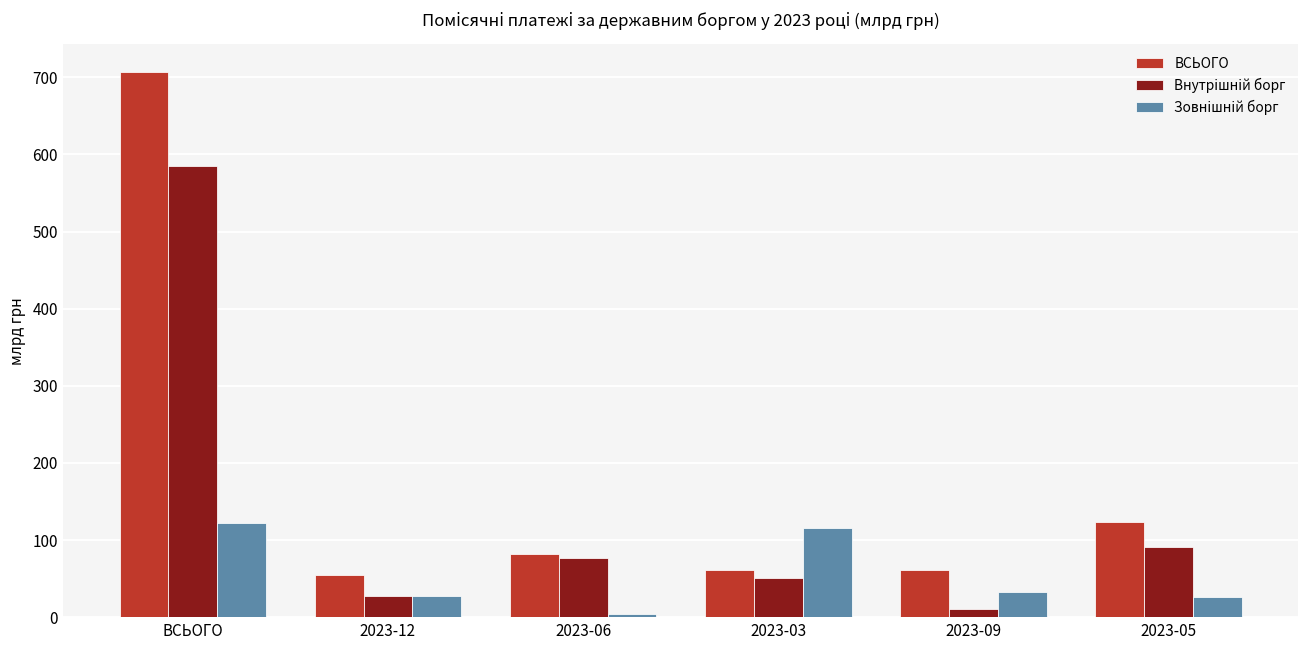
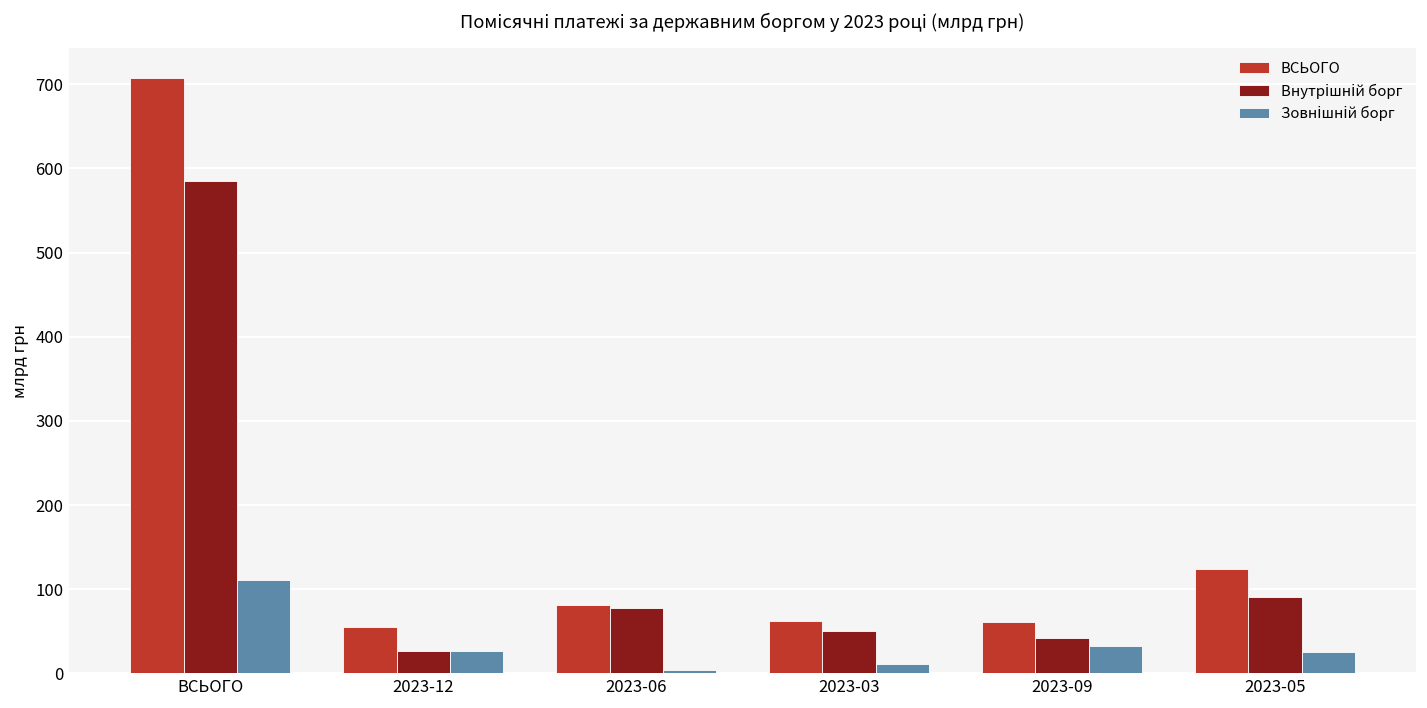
Зовнішній борг, ВСЬОГО: 120 -> 110
Зовнішній борг, 2023-03: 120 -> 10
Внутрішній борг, 2023-09: 10 -> 40
